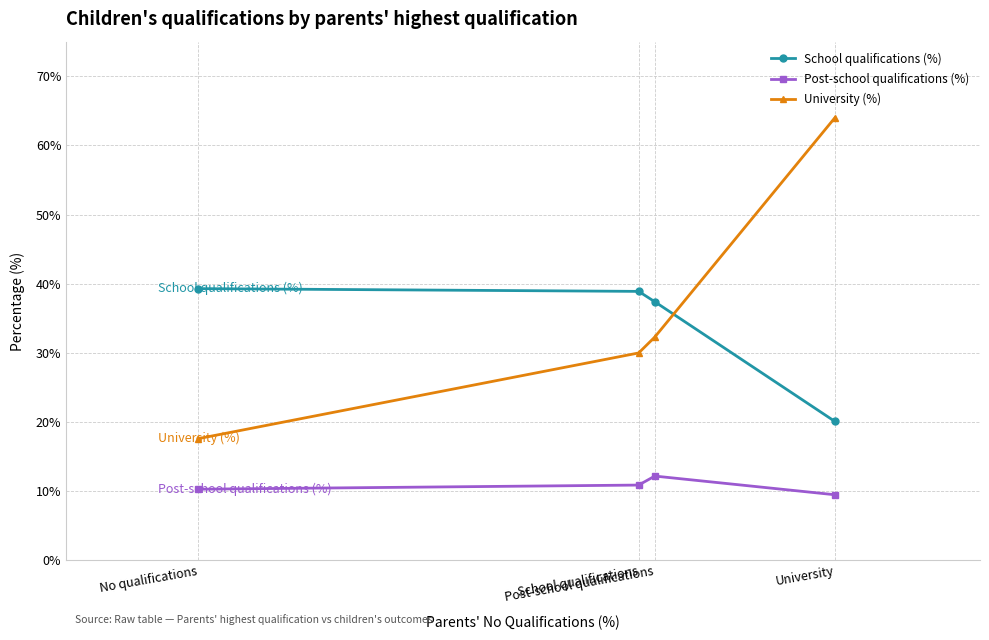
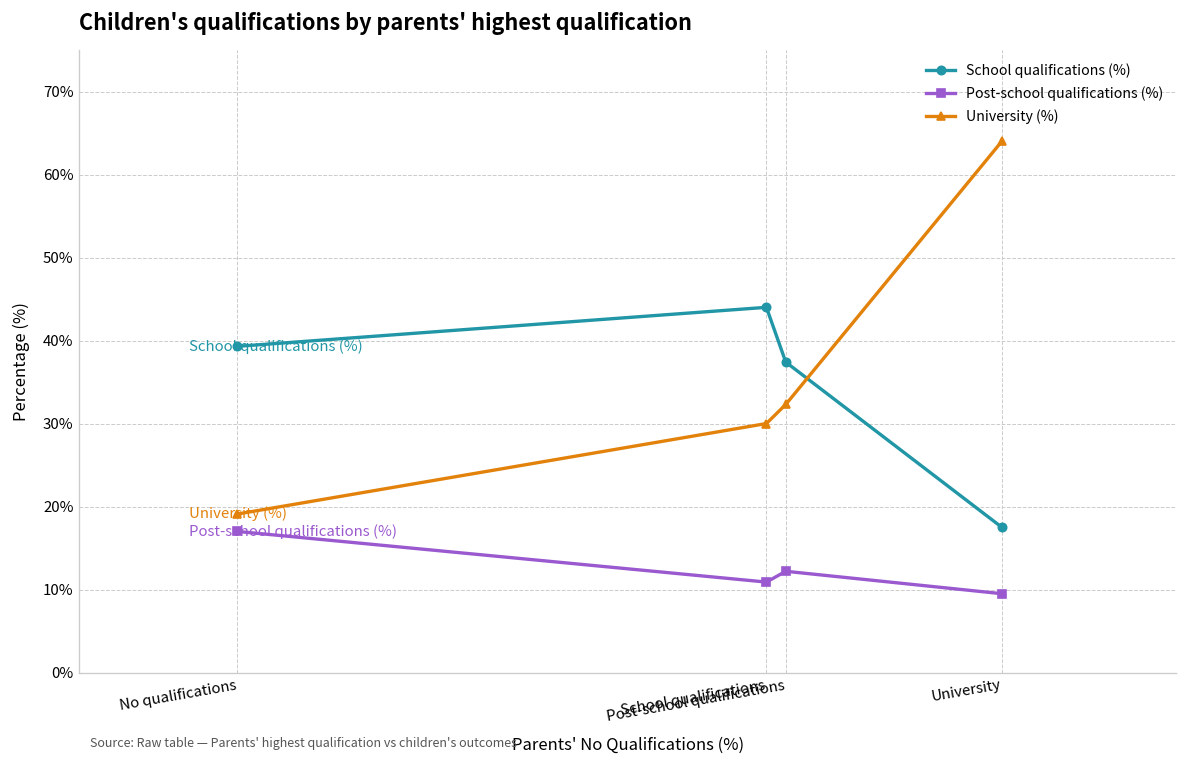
Post-school qualifications (%), No qualifications: 10% -> 17%
University (%), No qualifications: 18% -> 19%
School qualifications (%), School qualifications: 39% -> 44%
School qualifications (%), University: 20% -> 18%
